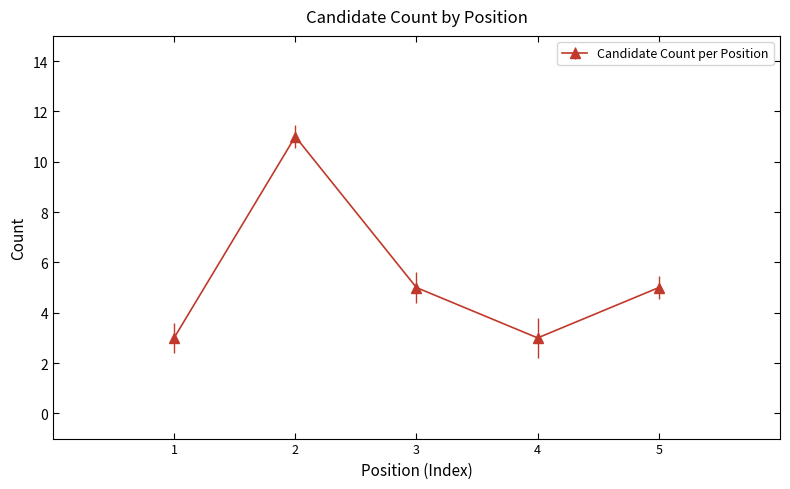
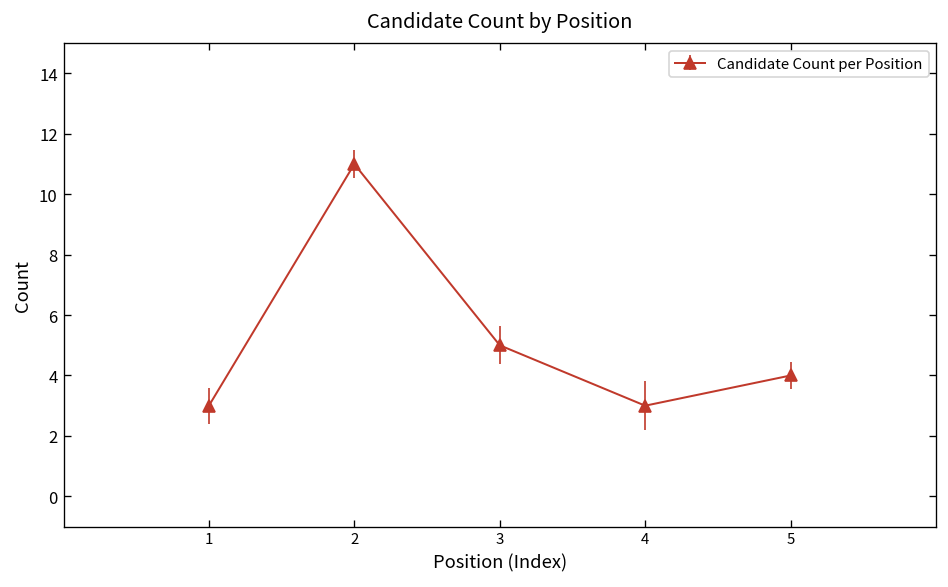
5: 5 -> 4
